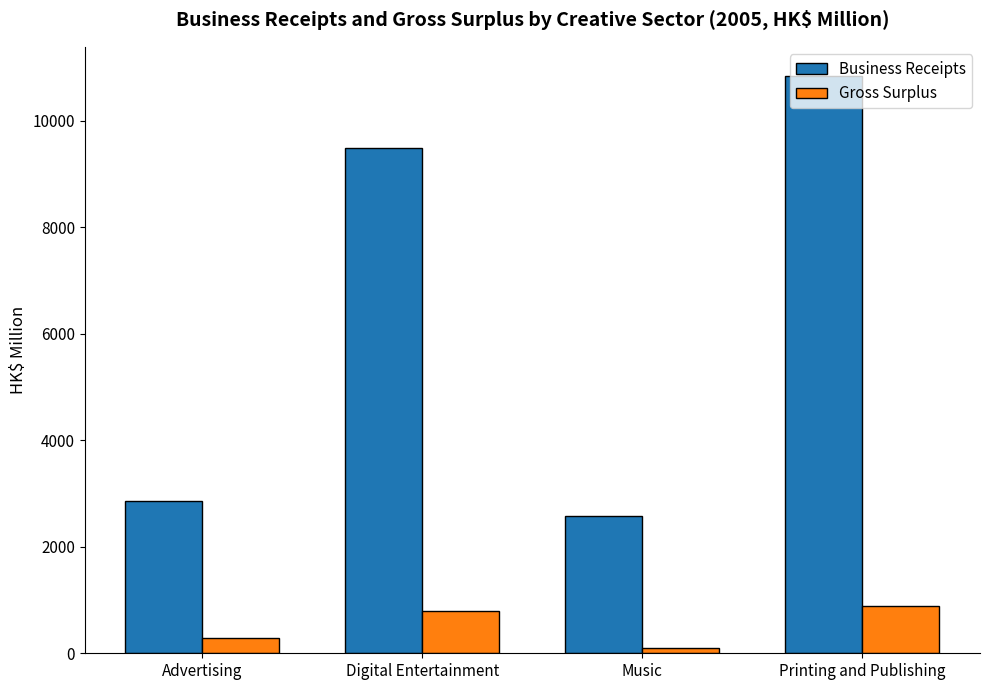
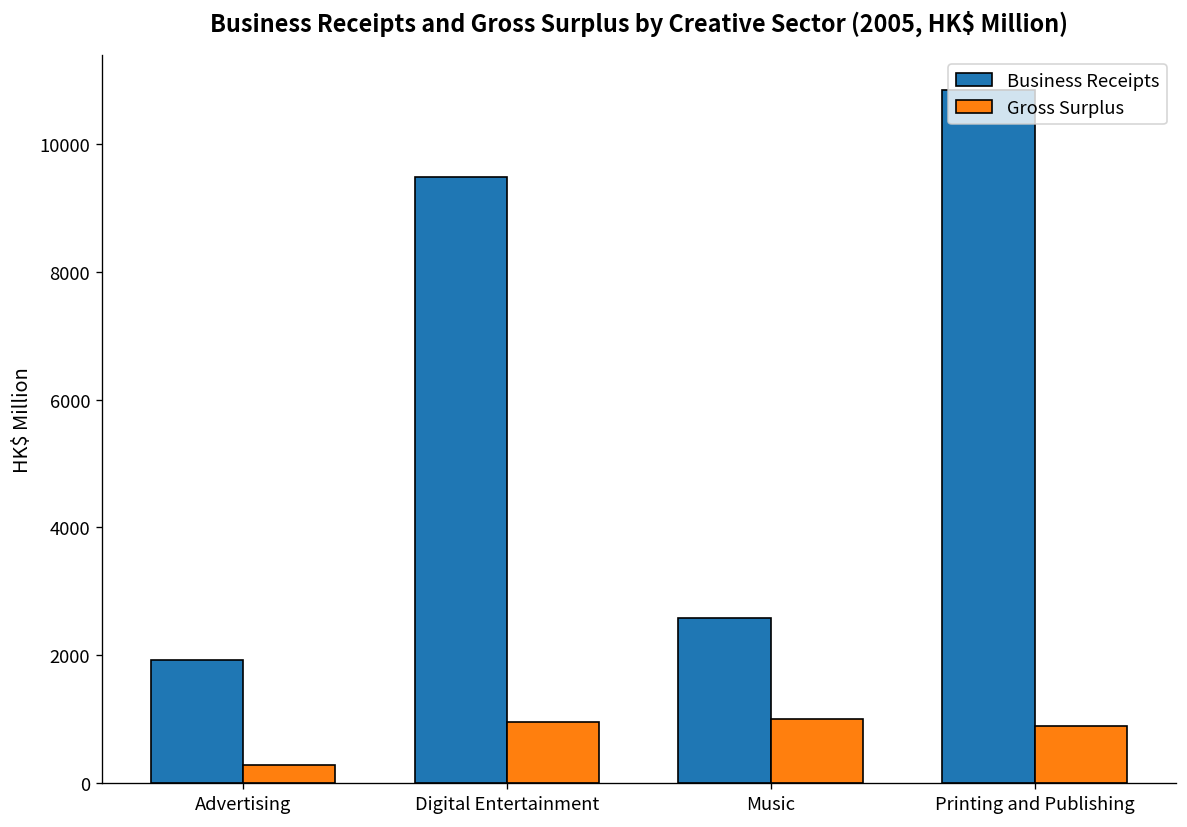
Business Receipts, Advertising: 2900 -> 1900
Gross Surplus, Digital Entertainment: 800 -> 900
Gross Surplus, Music: 100 -> 1000
